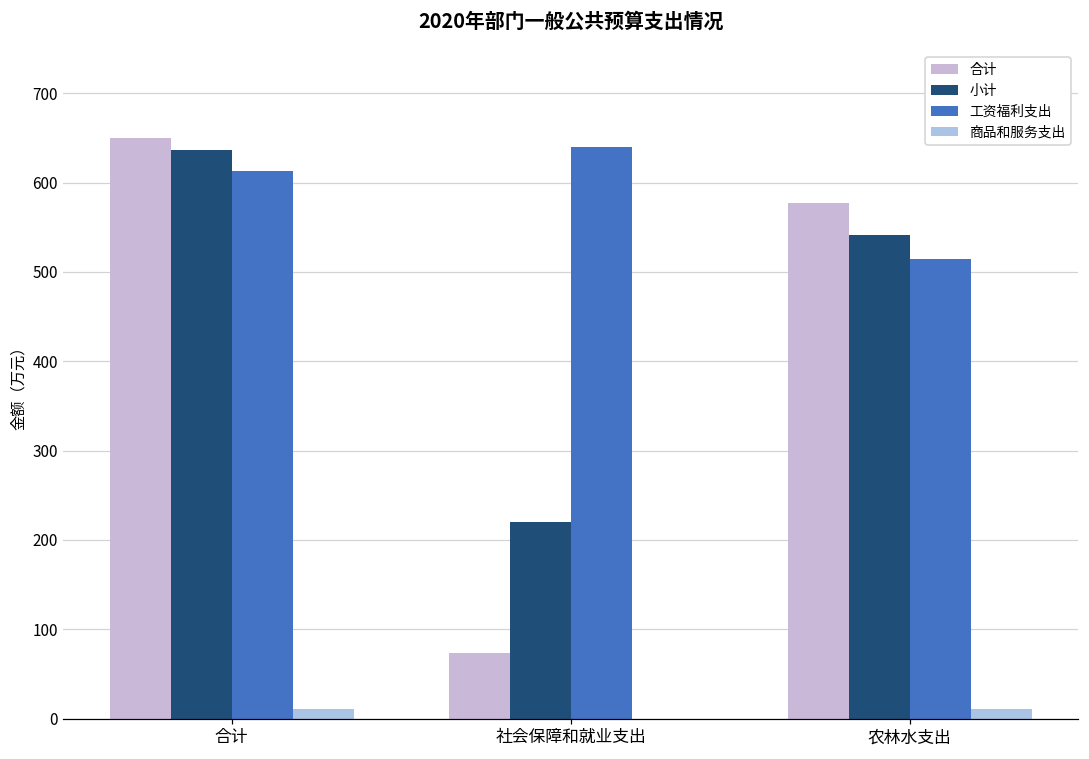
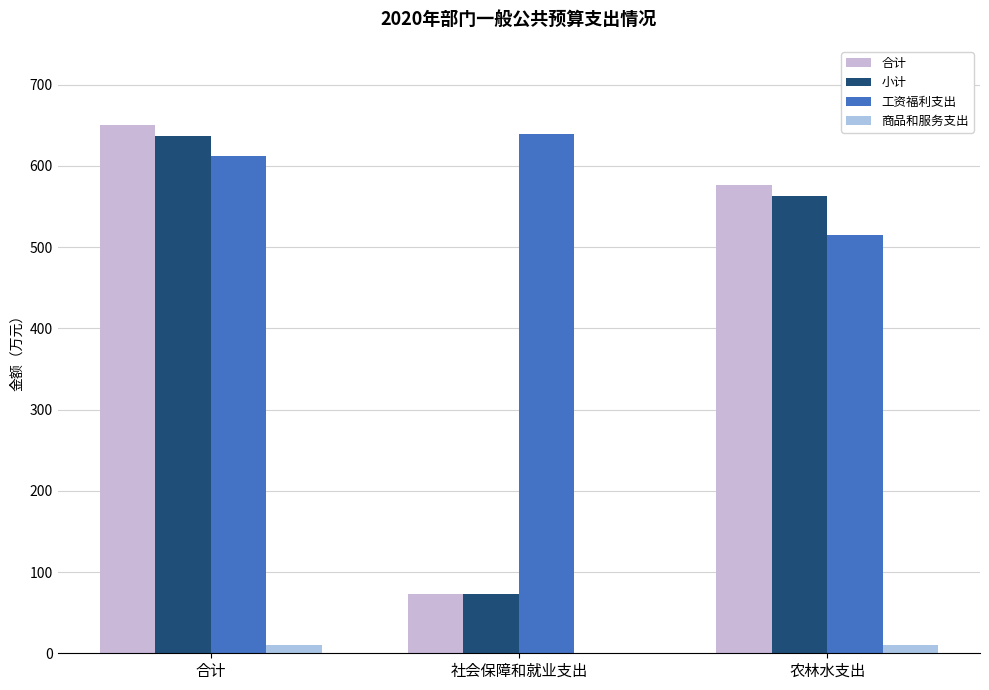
小计, 社会保障和就业支出: 220 -> 70
小计, 农林水支出: 540 -> 560
